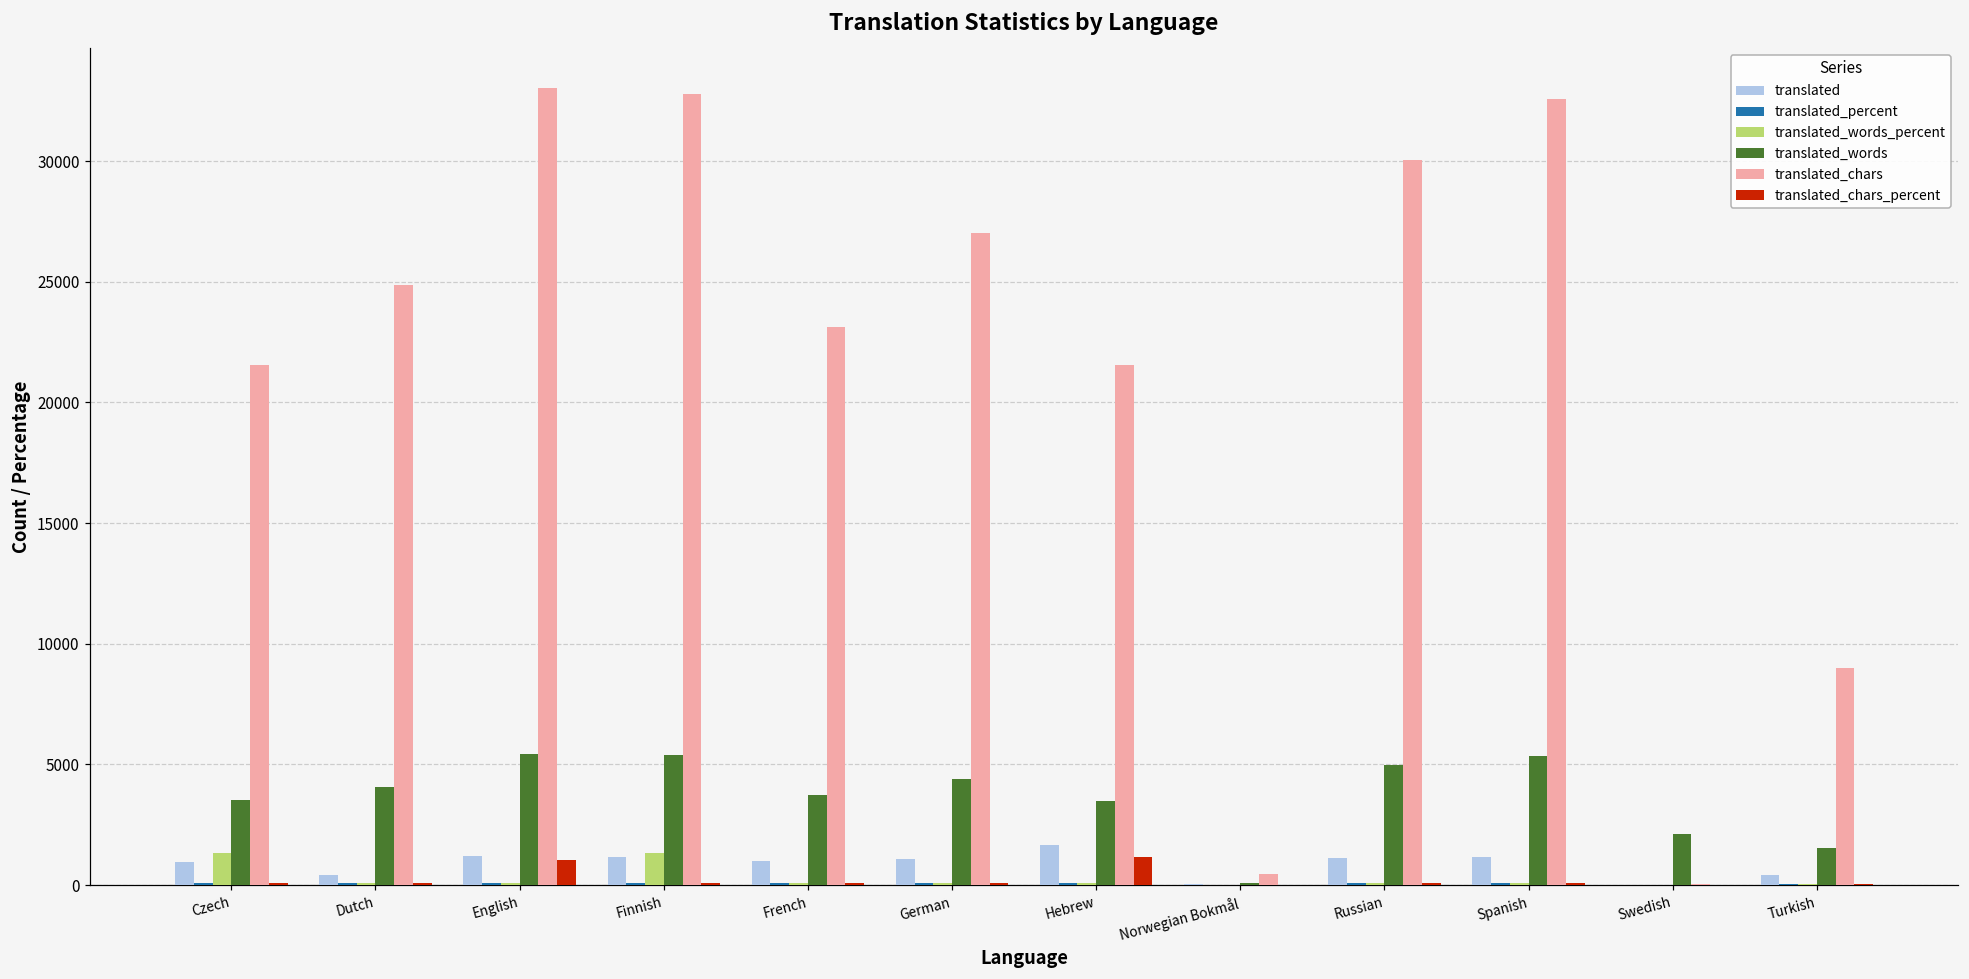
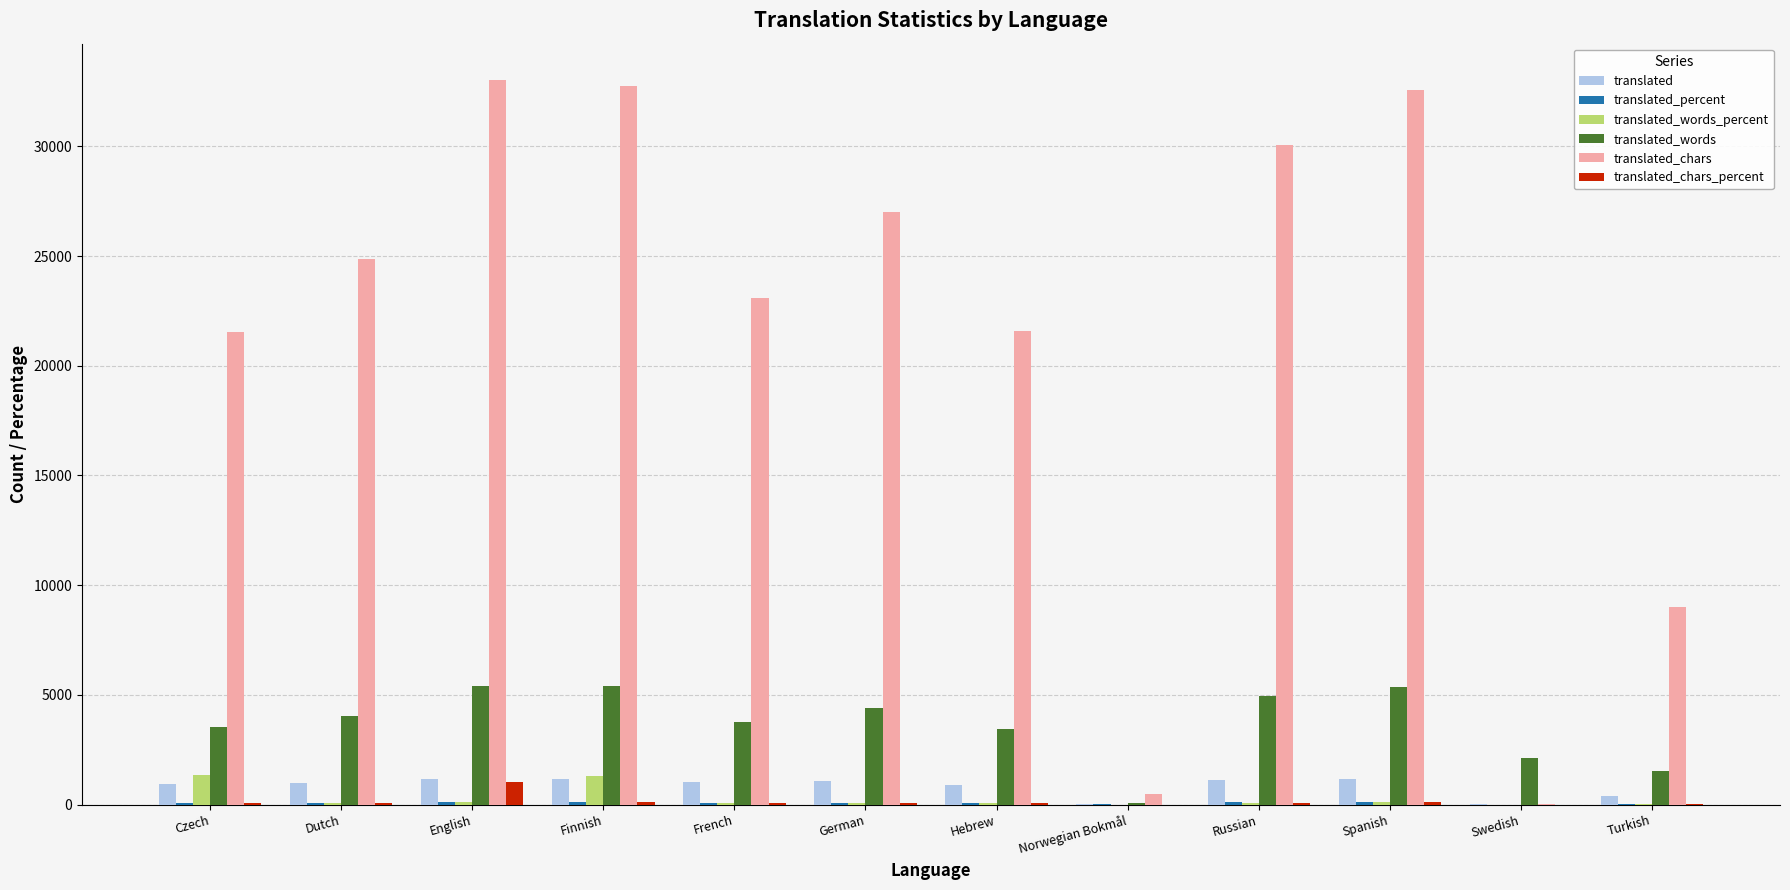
translated, Dutch: 400 -> 1000
translated, Hebrew: 1600 -> 900
translated_chars_percent, Hebrew: 1200 -> 100
